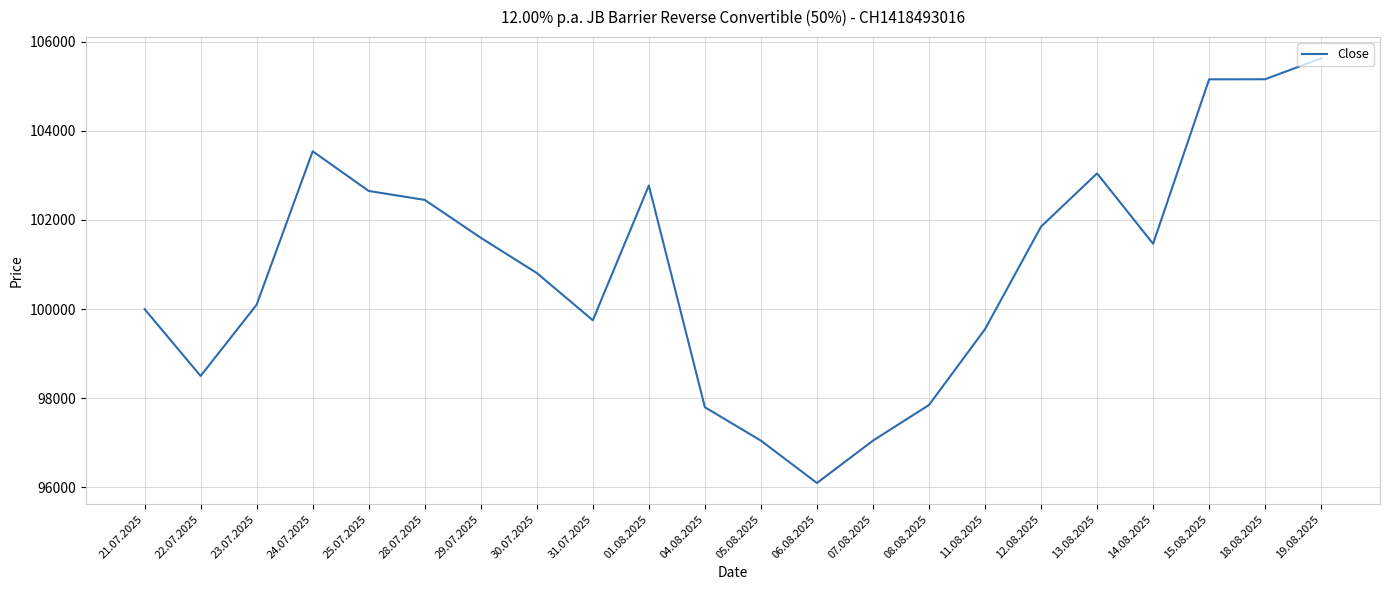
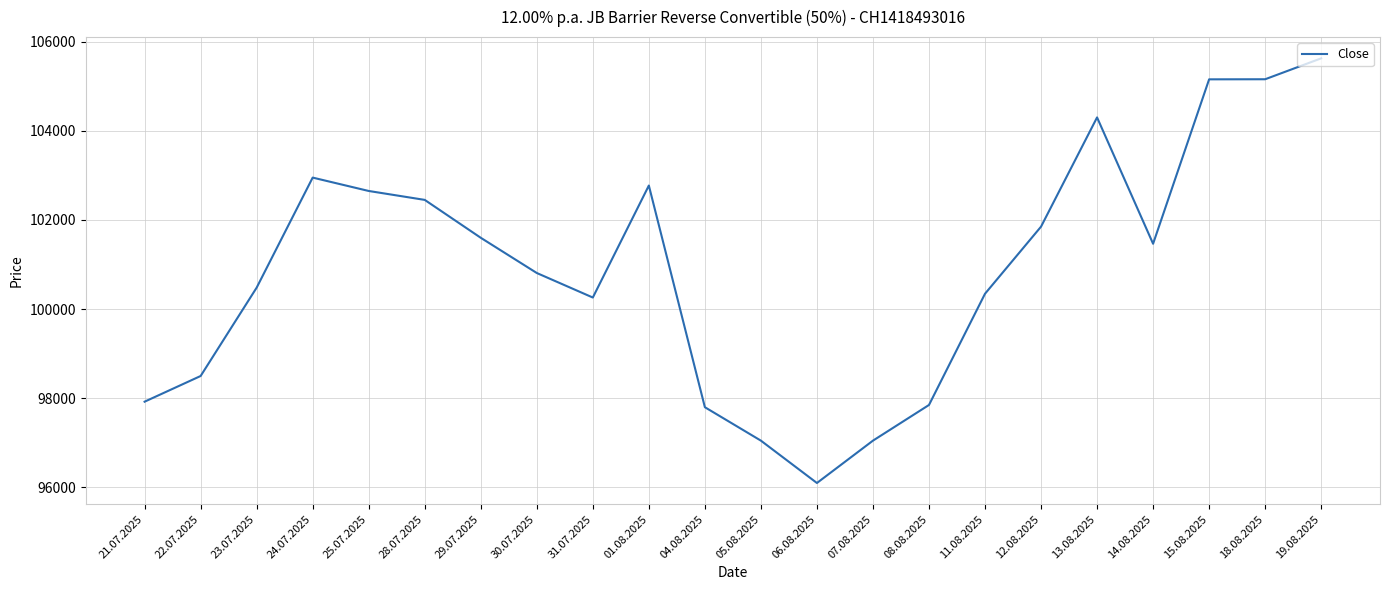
21.07.2025: 100000 -> 97900
23.07.2025: 100100 -> 100500
24.07.2025: 103500 -> 103000
31.07.2025: 99800 -> 100300
11.08.2025: 99600 -> 100300
13.08.2025: 103000 -> 104300
